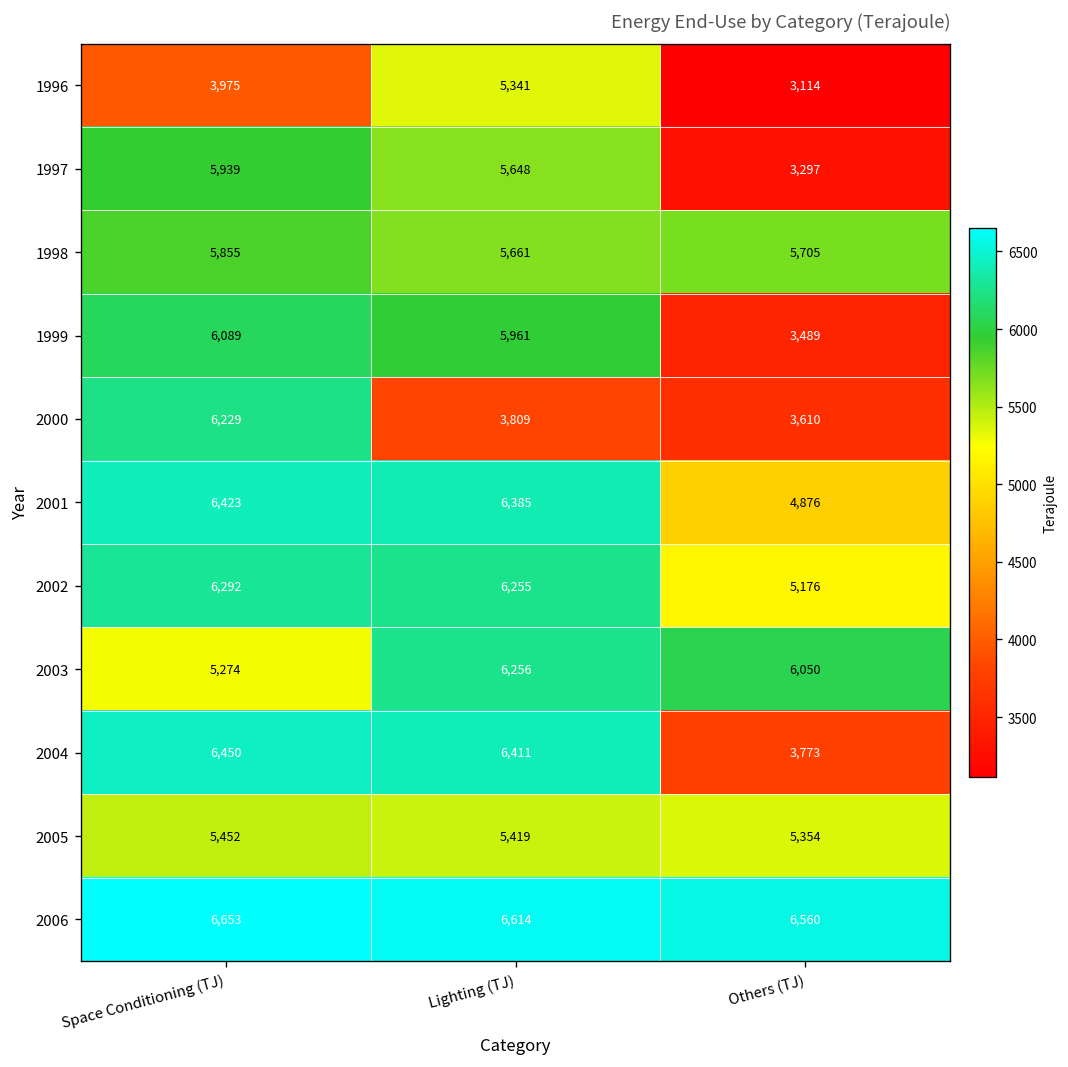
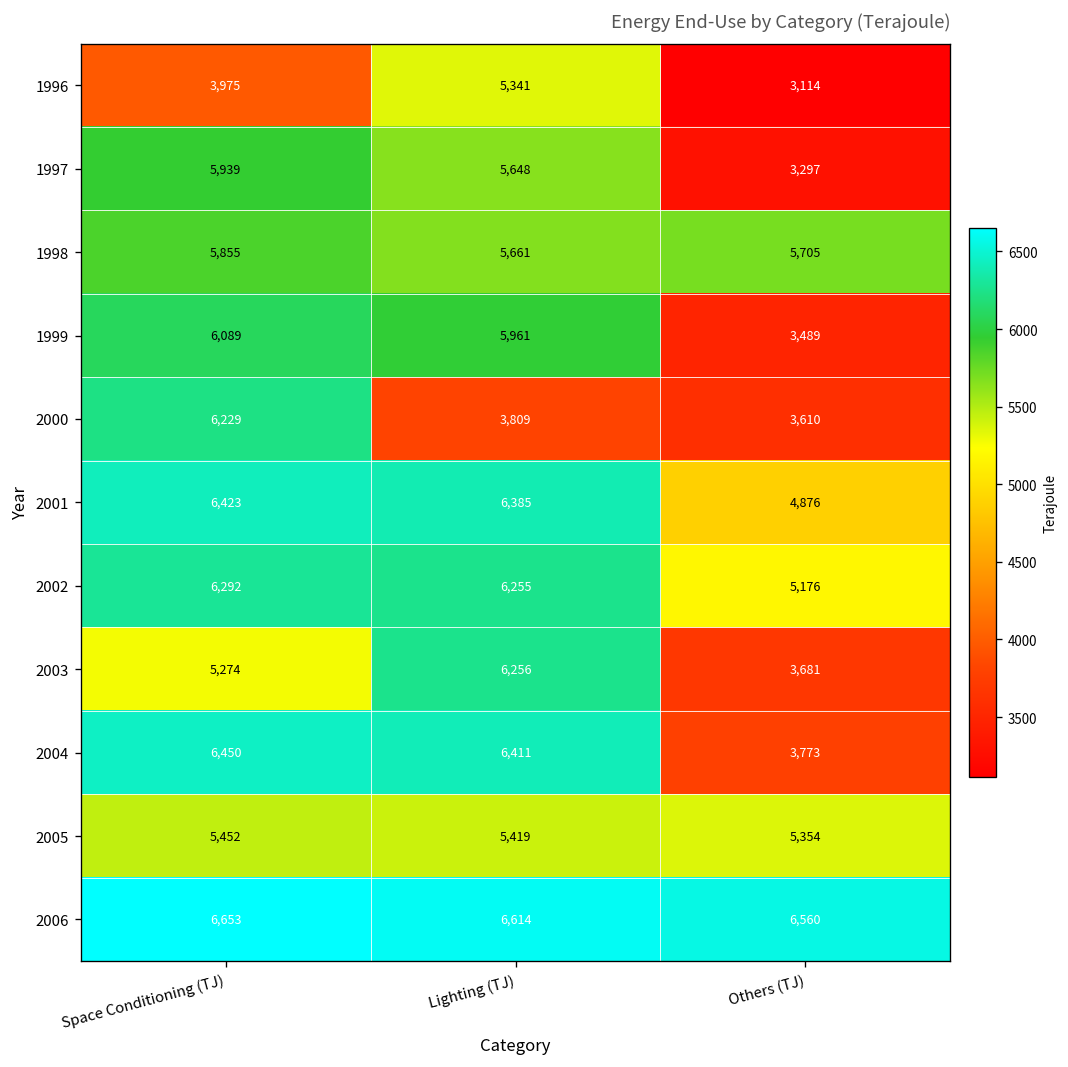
2003, Others (TJ): 6,050 -> 3,681
